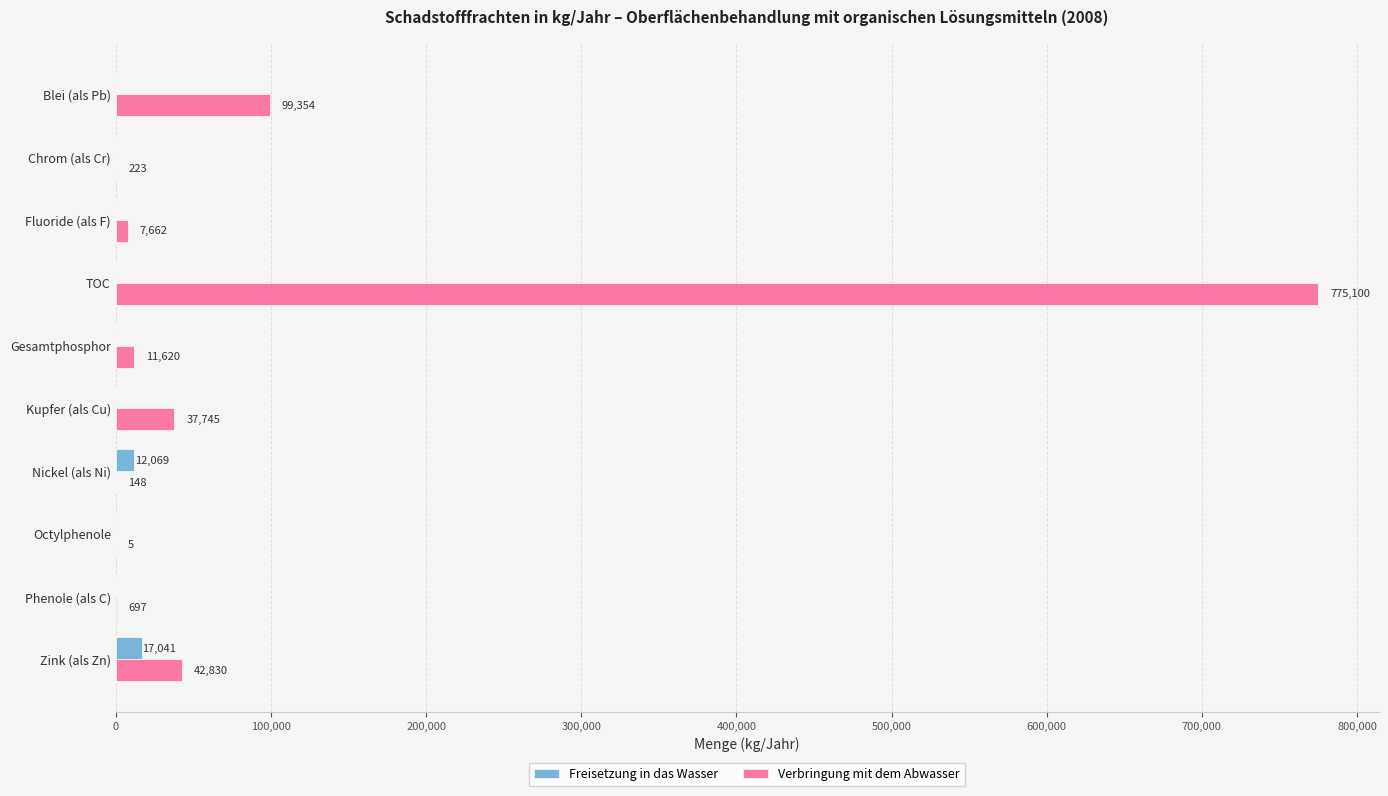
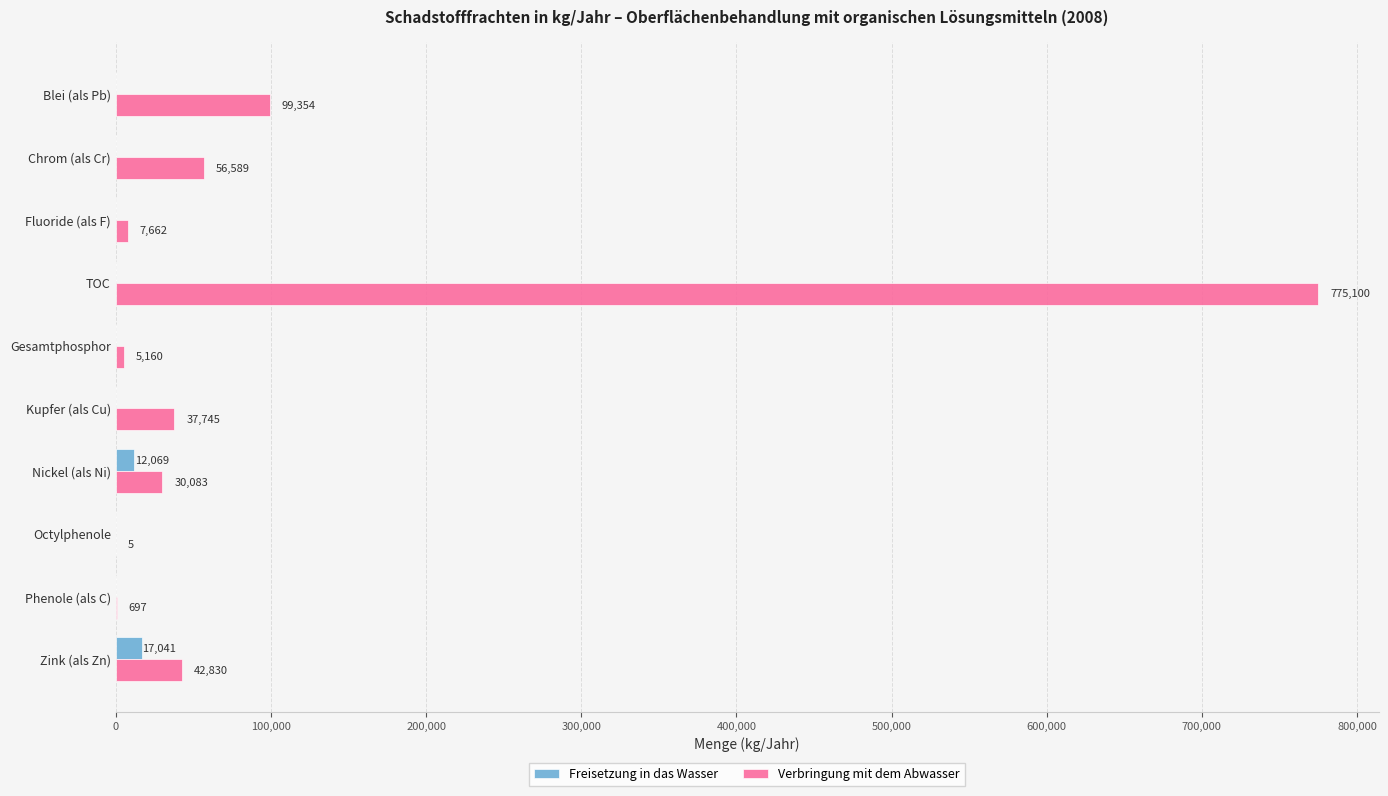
Verbringung mit dem Abwasser, Chrom (als Cr): 223 -> 56,589
Verbringung mit dem Abwasser, Gesamtphosphor: 11,620 -> 5,160
Verbringung mit dem Abwasser, Nickel (als Ni): 148 -> 30,083
